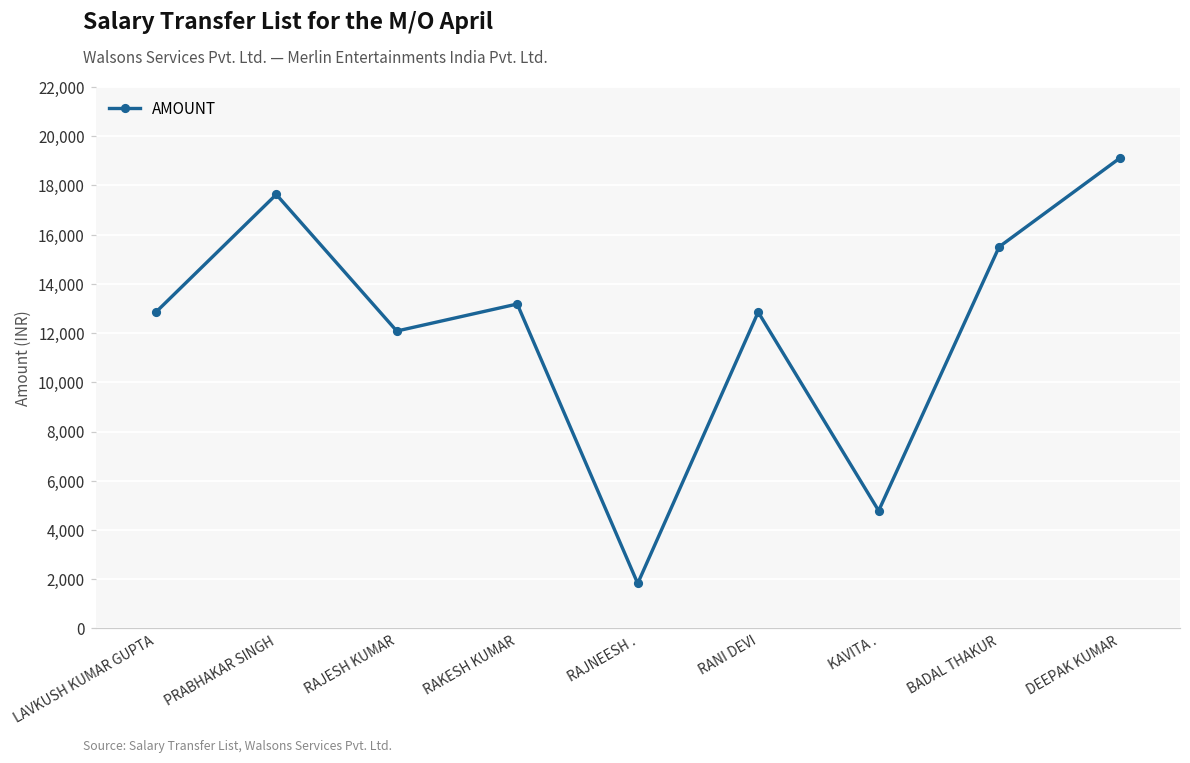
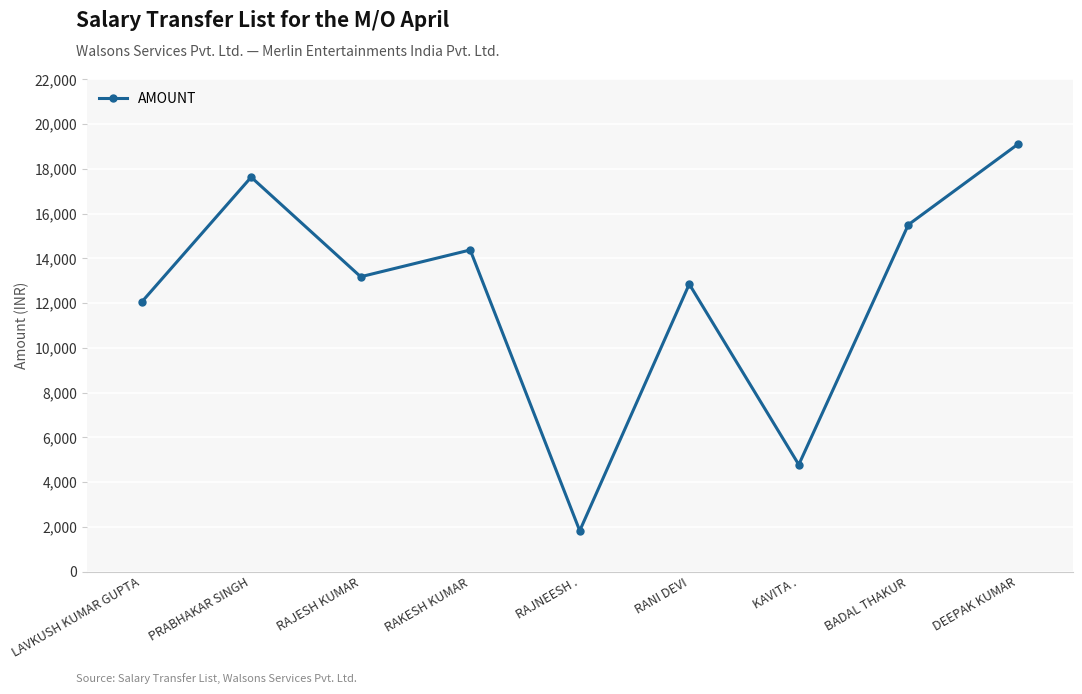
LAVKUSH KUMAR GUPTA: 12,800 -> 12,000
RAJESH KUMAR: 12,100 -> 13,200
RAKESH KUMAR: 13,200 -> 14,400
